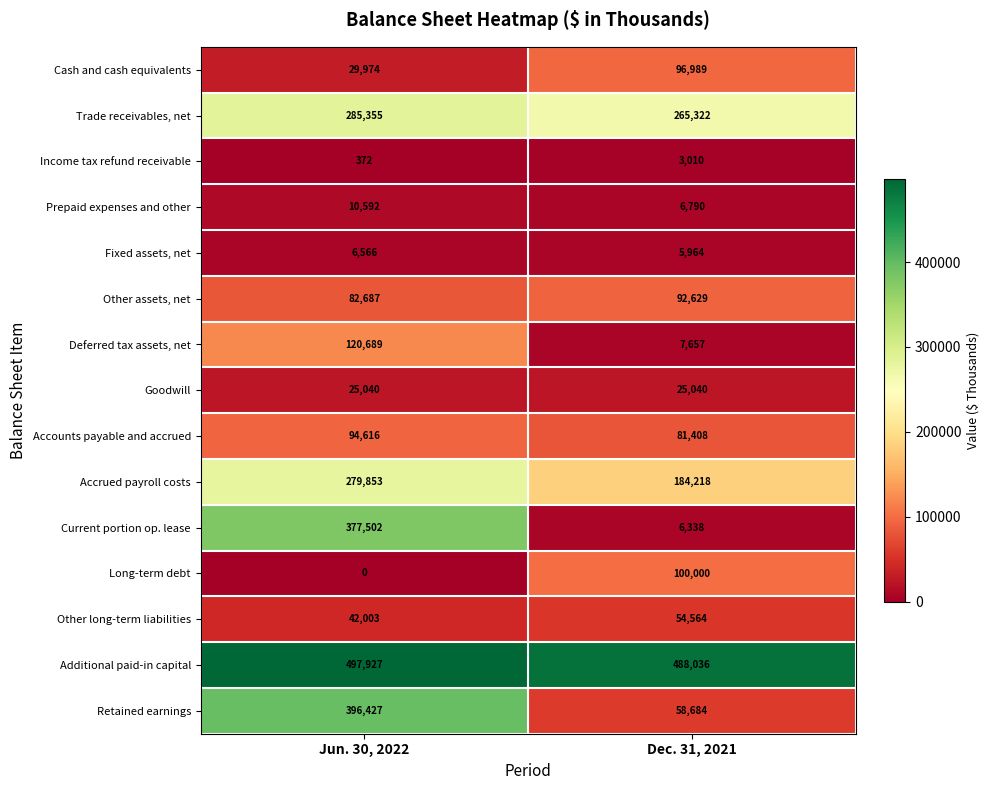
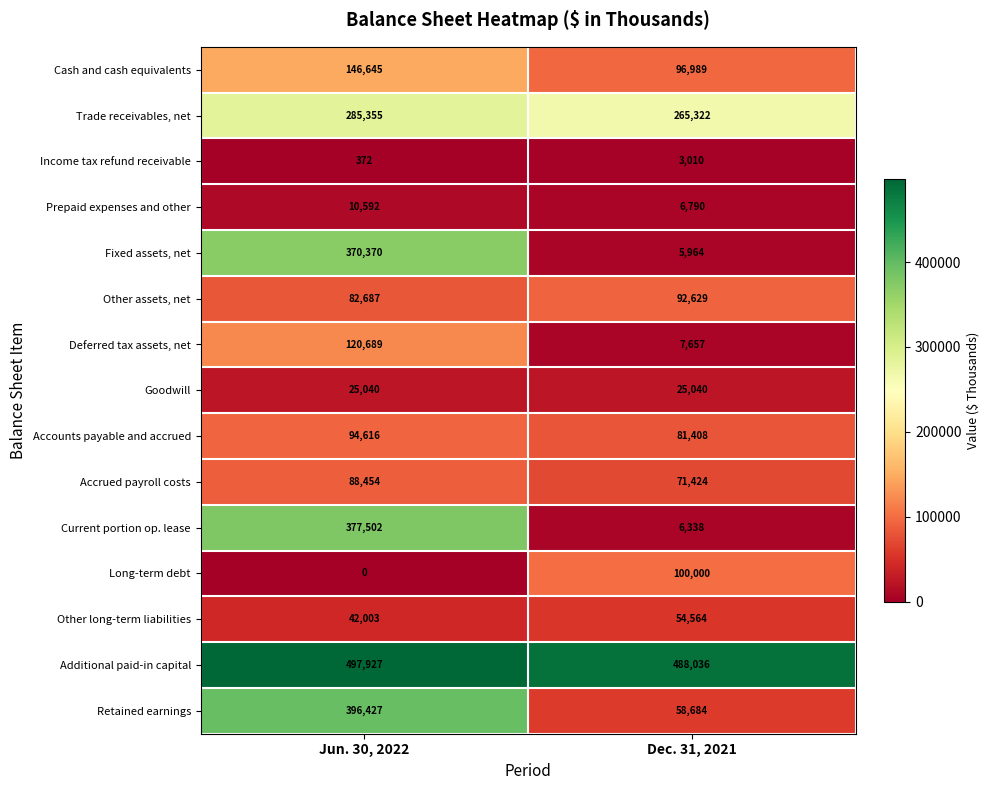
Cash and cash equivalents, Jun. 30, 2022: 29,974 -> 146,645
Fixed assets, net, Jun. 30, 2022: 6,566 -> 370,370
Accrued payroll costs, Jun. 30, 2022: 279,853 -> 88,454
Accrued payroll costs, Dec. 31, 2021: 184,218 -> 71,424
